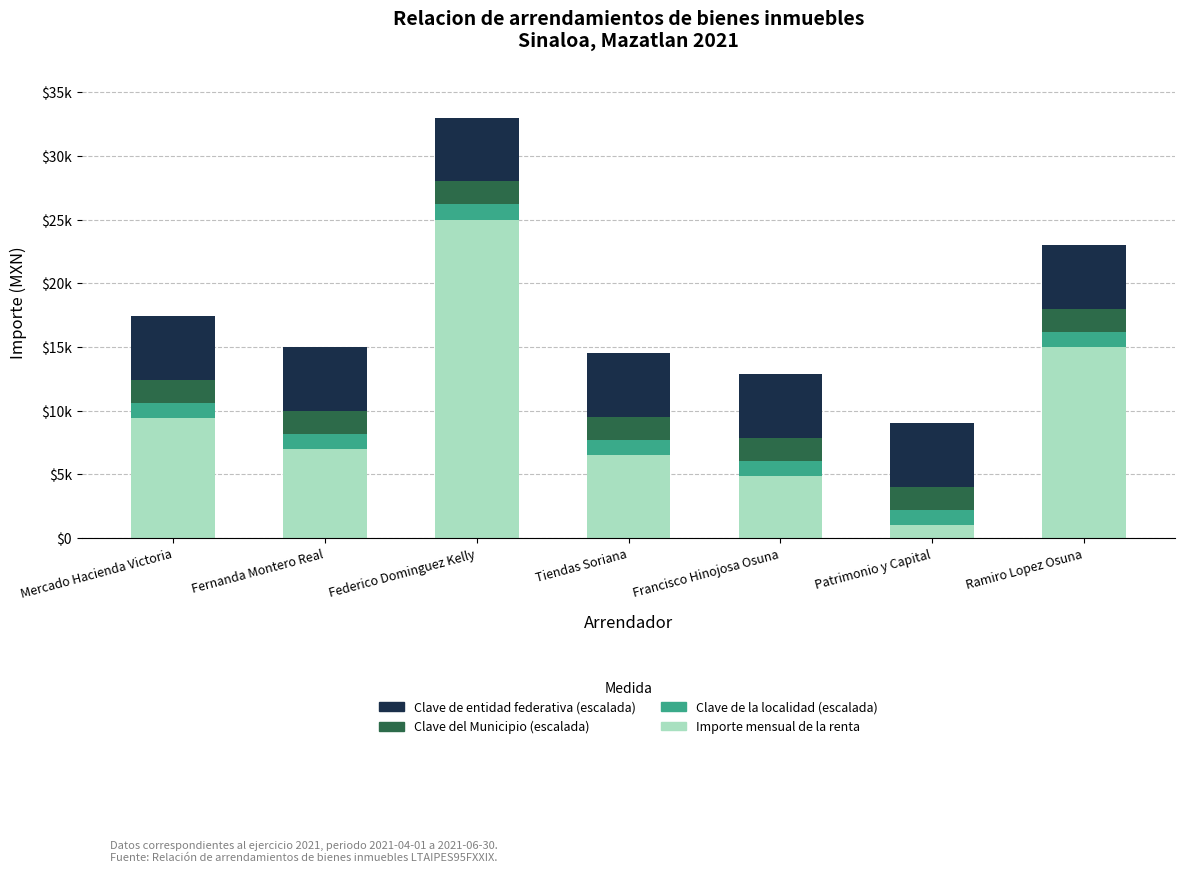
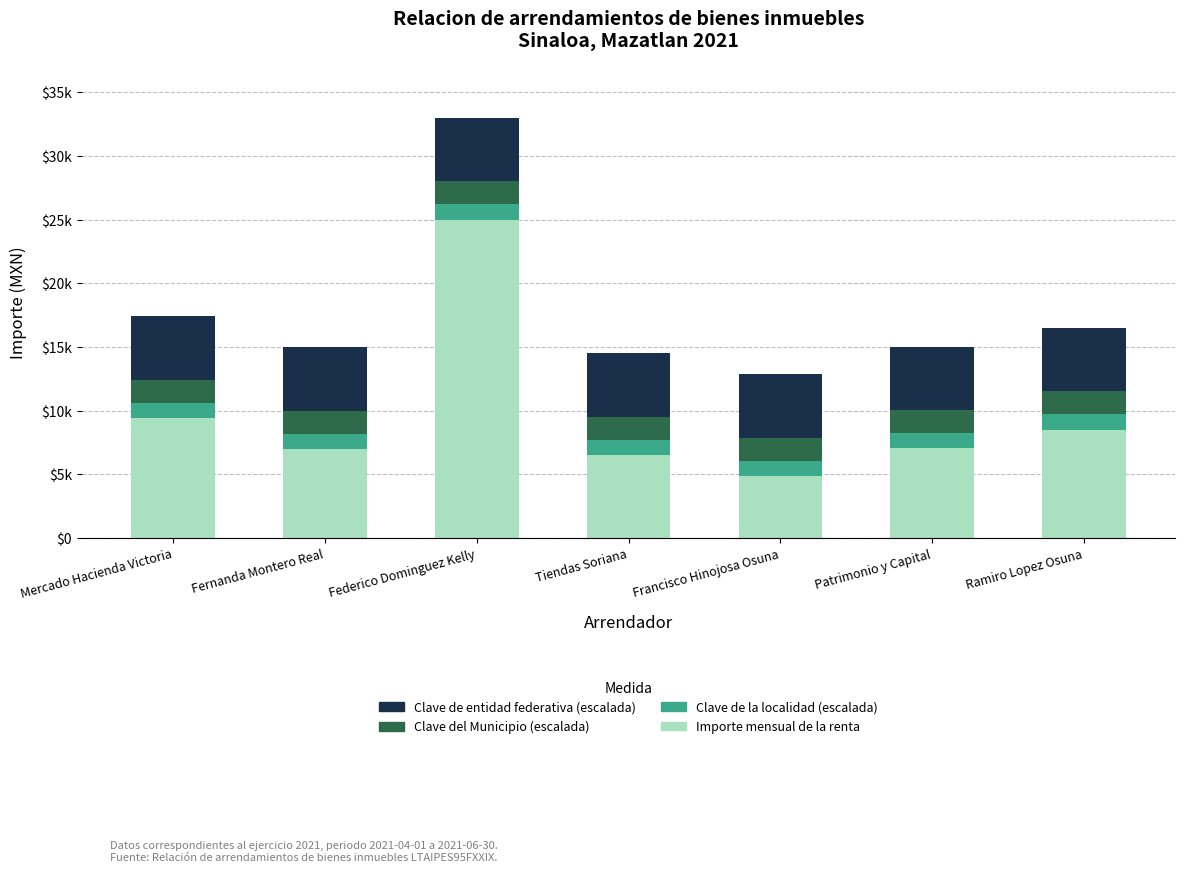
Importe mensual de la renta, Patrimonio y Capital: $1000 -> $7000
Importe mensual de la renta, Ramiro Lopez Osuna: $15000 -> $8500
